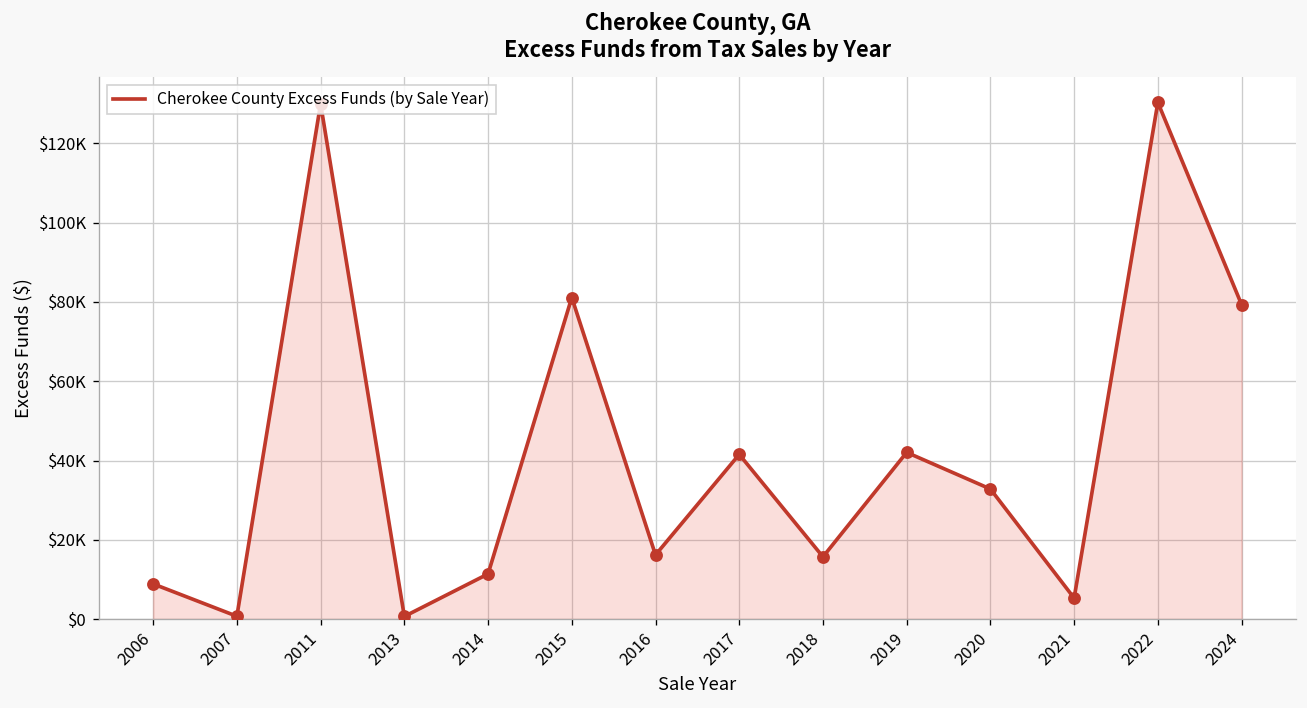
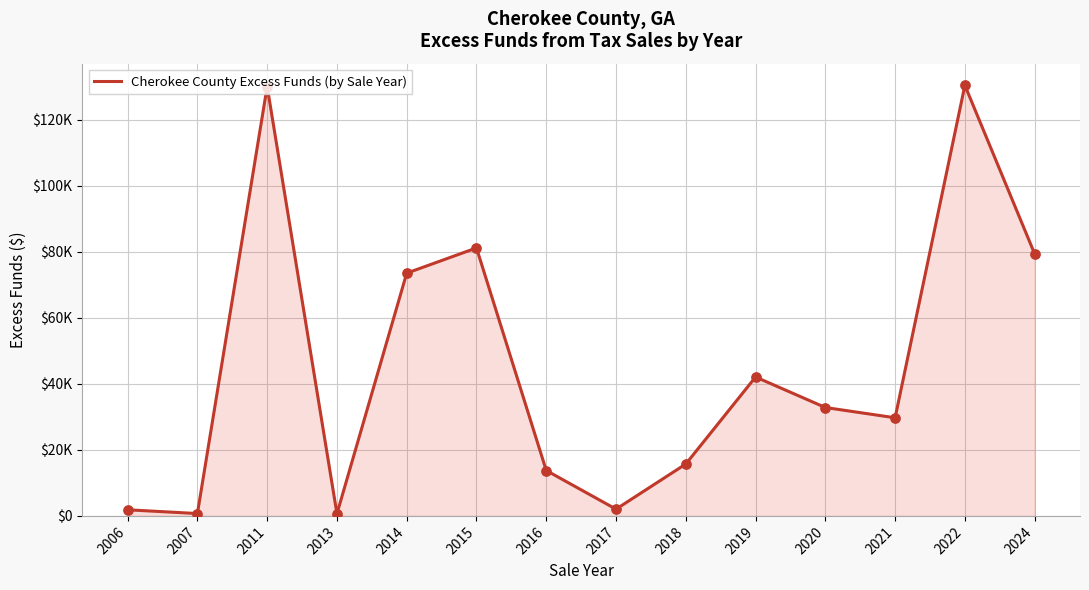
2006: $9000 -> $2000
2014: $11000 -> $73000
2016: $16000 -> $14000
2017: $42000 -> $2000
2021: $5000 -> $30000
